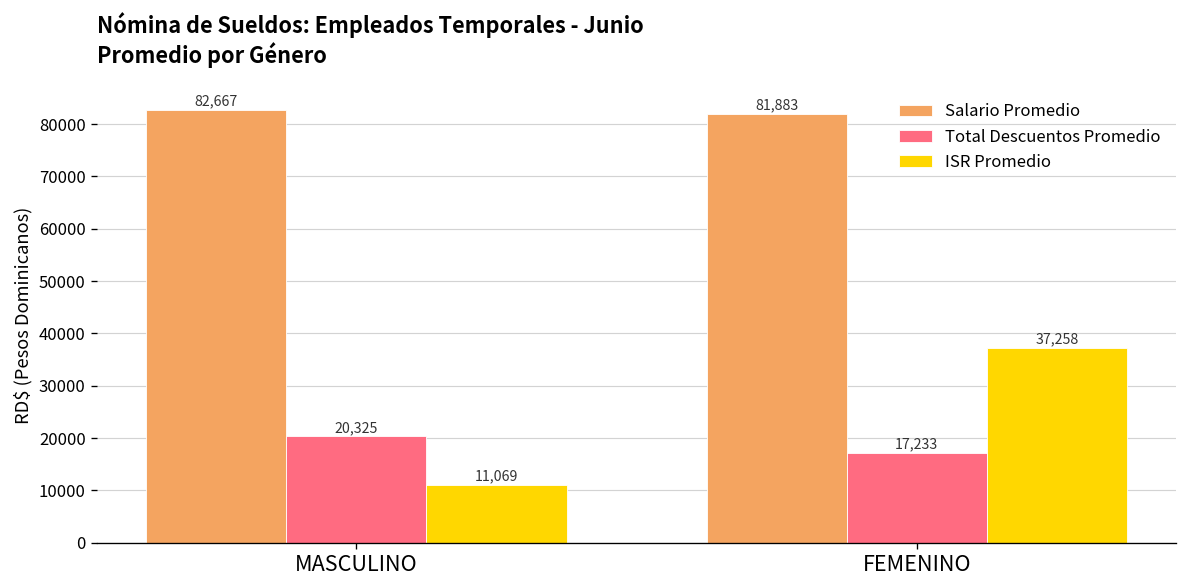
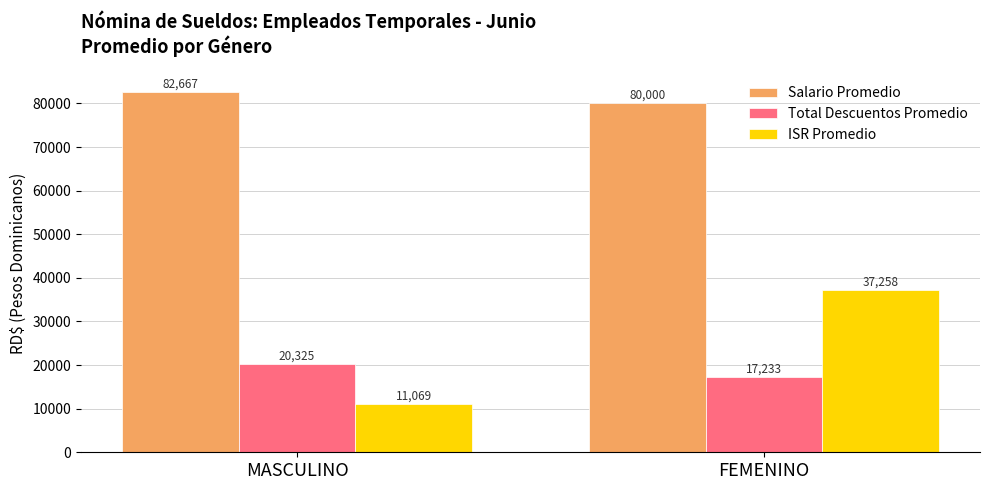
Salario Promedio, FEMENINO: 81,883 -> 80,000
